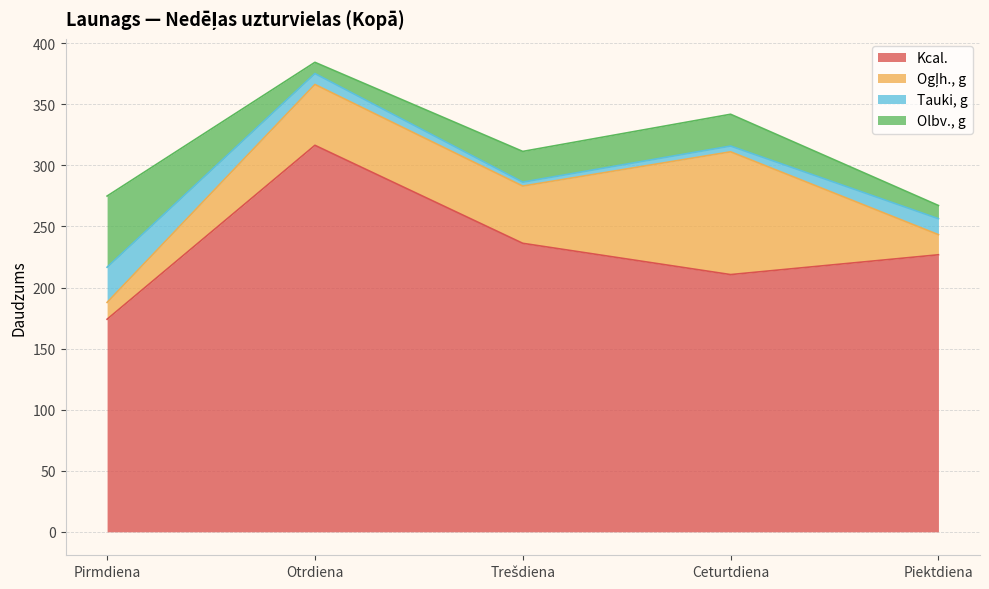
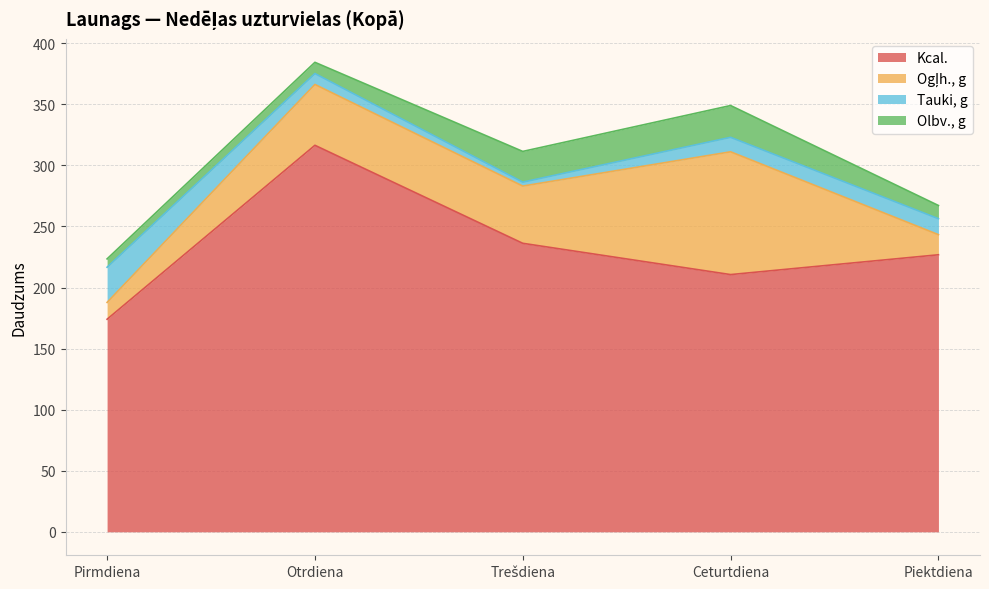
Olbv., g, Pirmdiena: 58 -> 7
Tauki, g, Ceturtdiena: 5 -> 12
